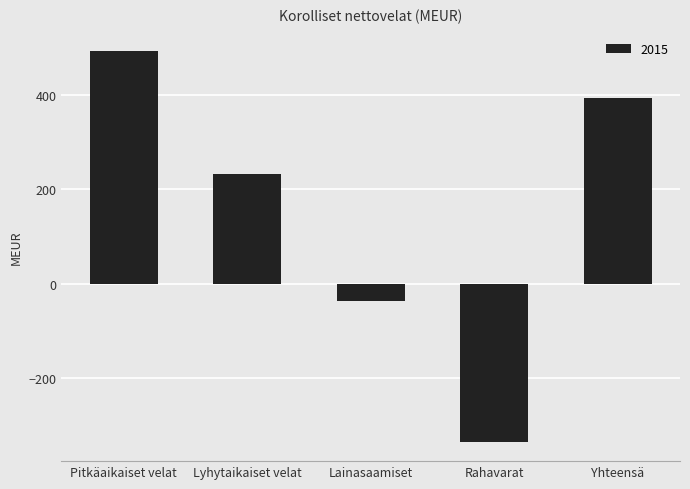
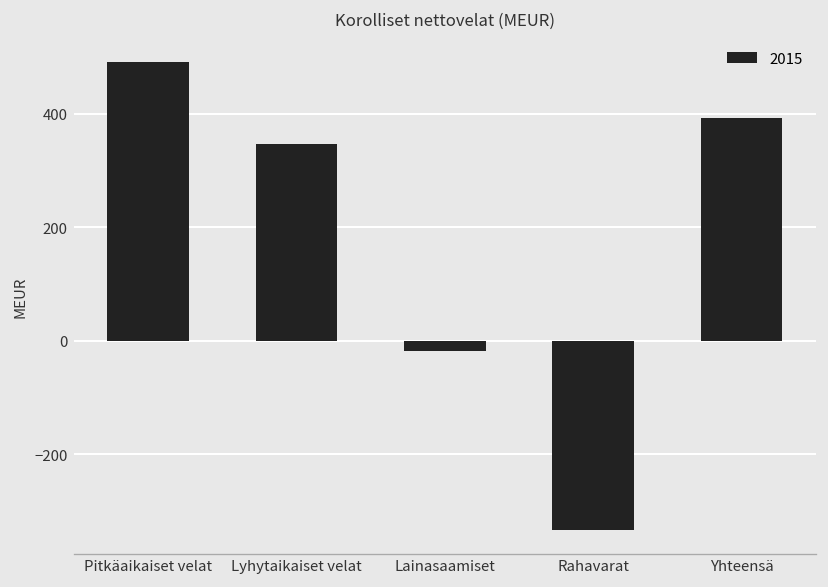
Lyhytaikaiset velat: 230 -> 350
Lainasaamiset: -40 -> -20
